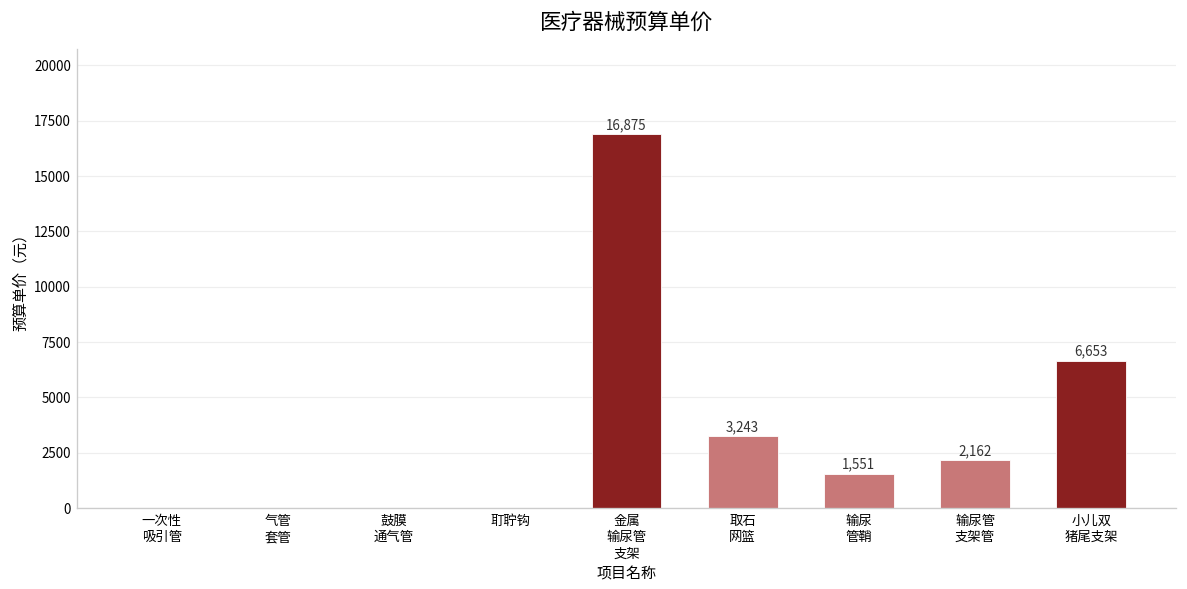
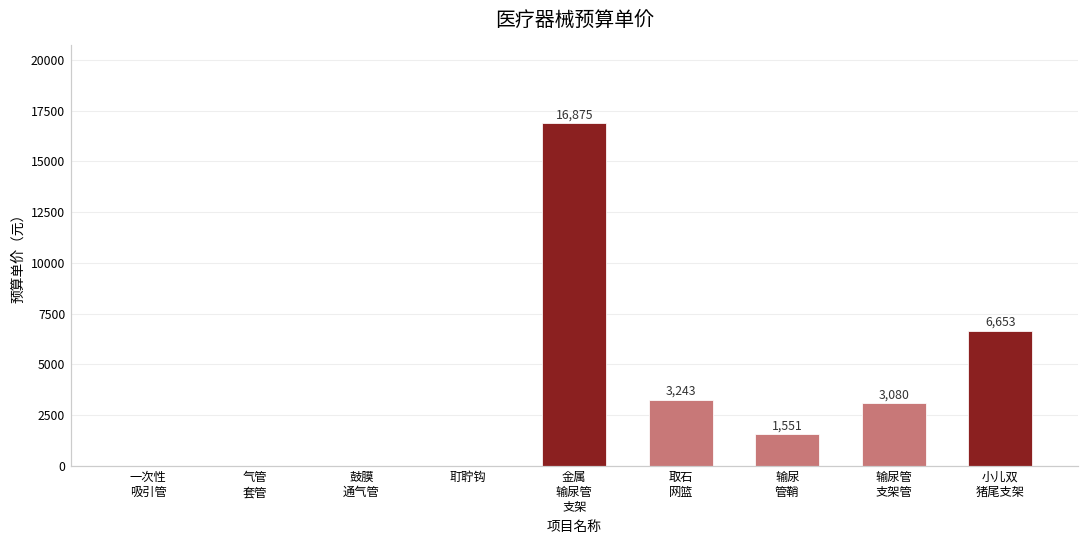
输尿管 支架管: 2,162 -> 3,080
